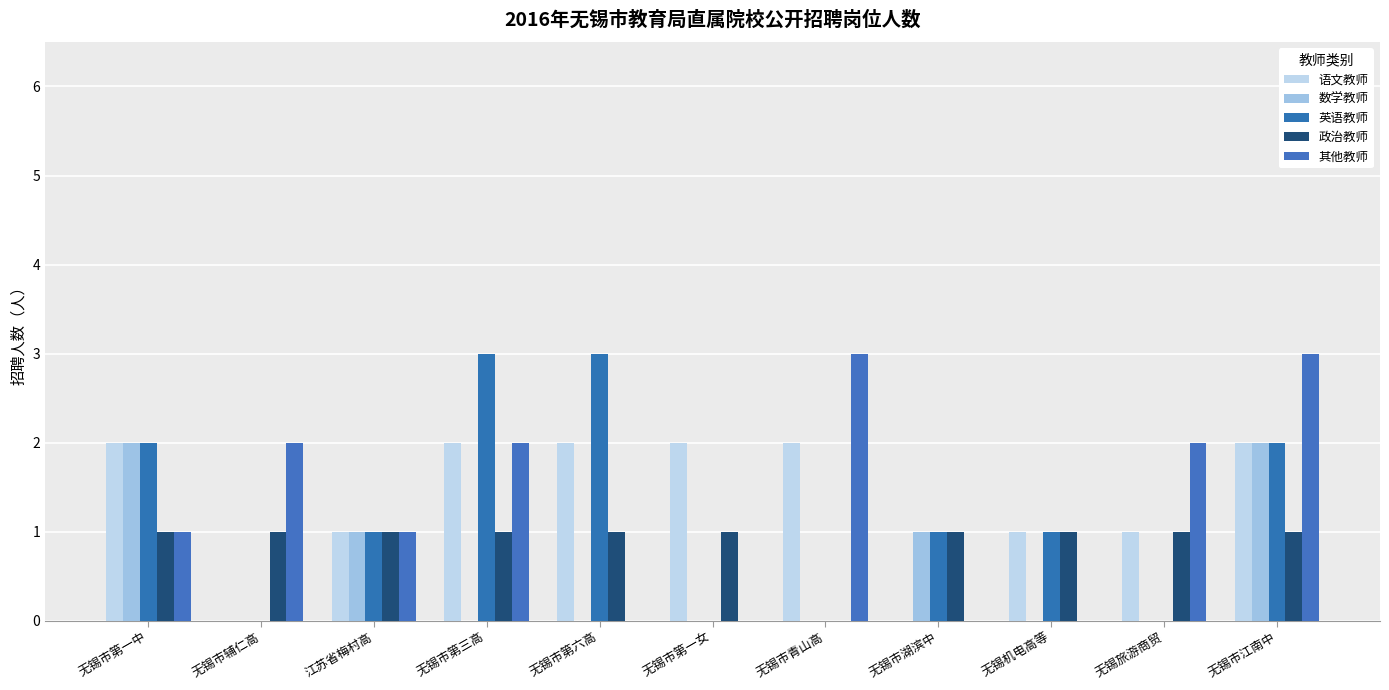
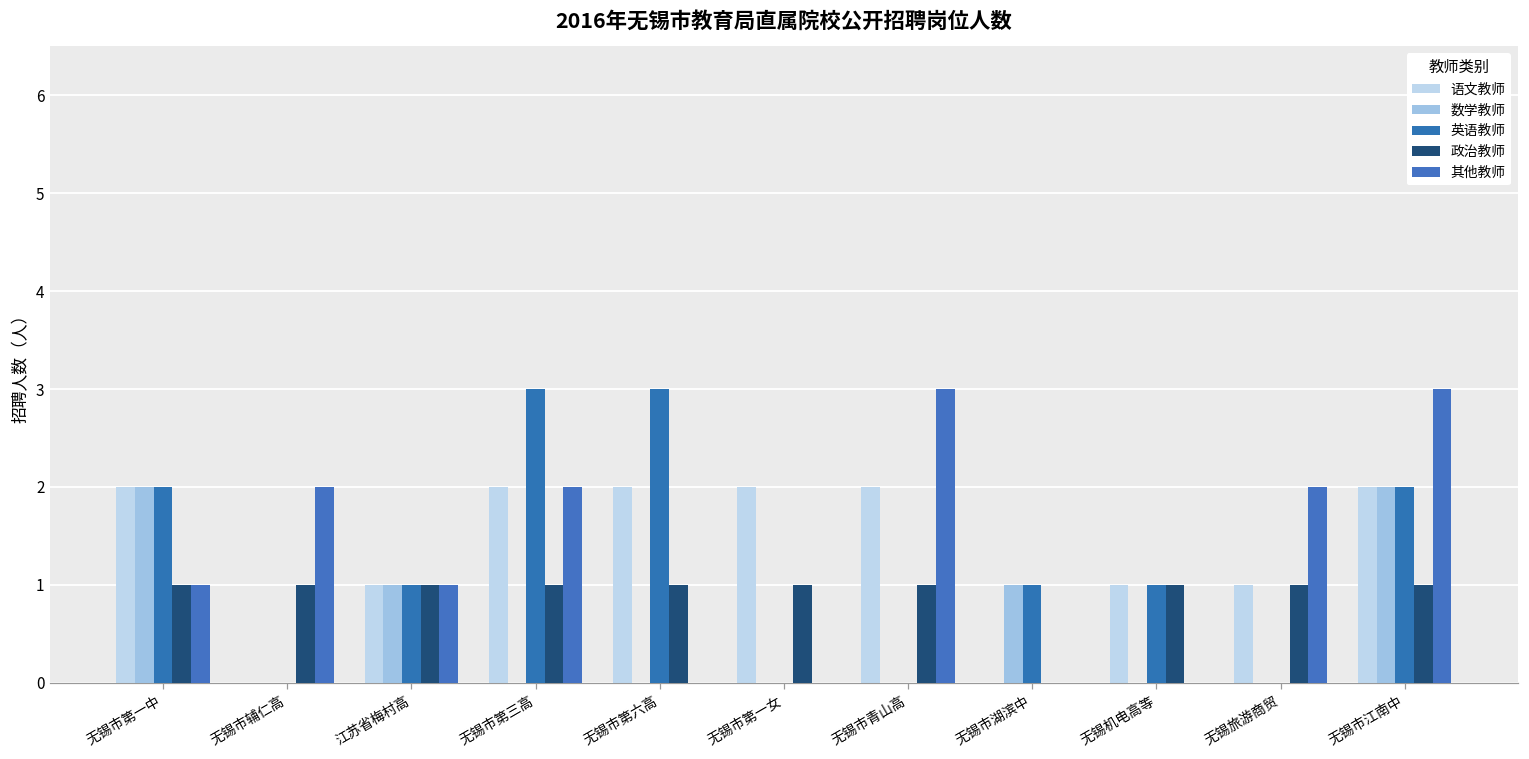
政治教师, 无锡市青山高: 0 -> 1
政治教师, 无锡市湖滨中: 1 -> 0
